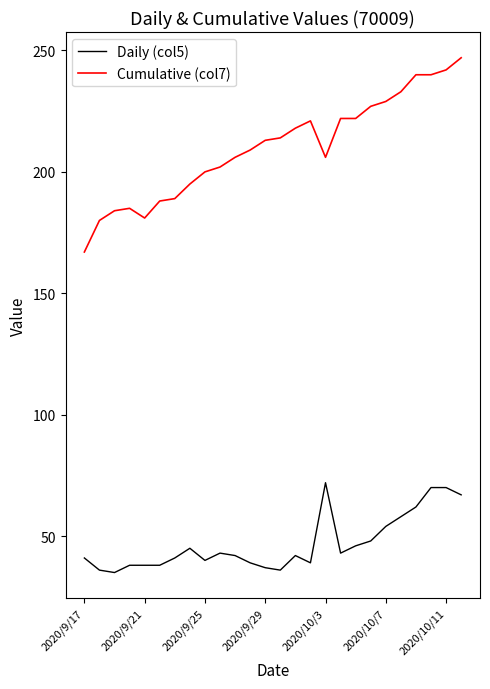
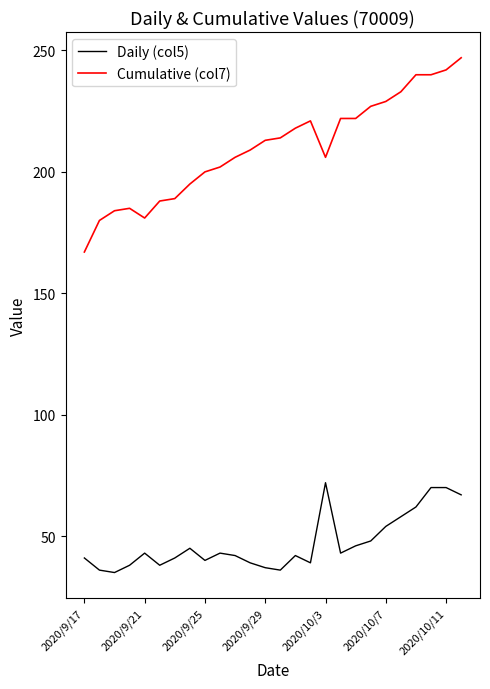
Daily (col5), 2020/9/21: 38 -> 43
